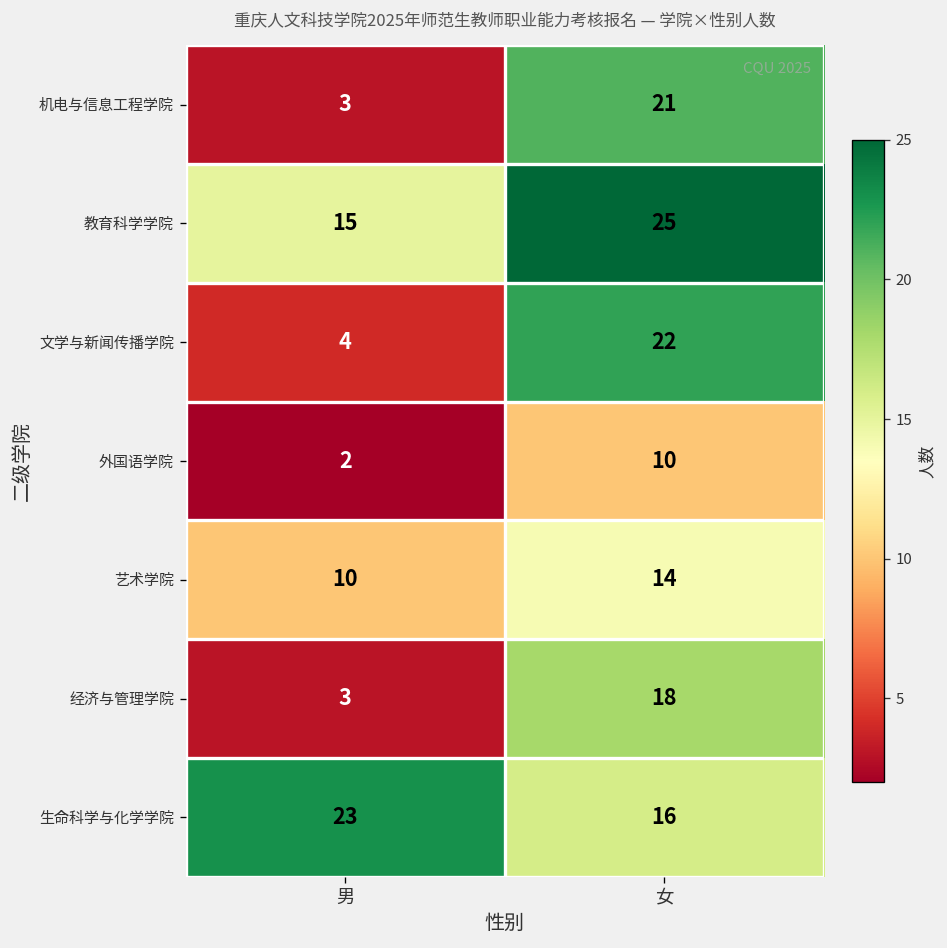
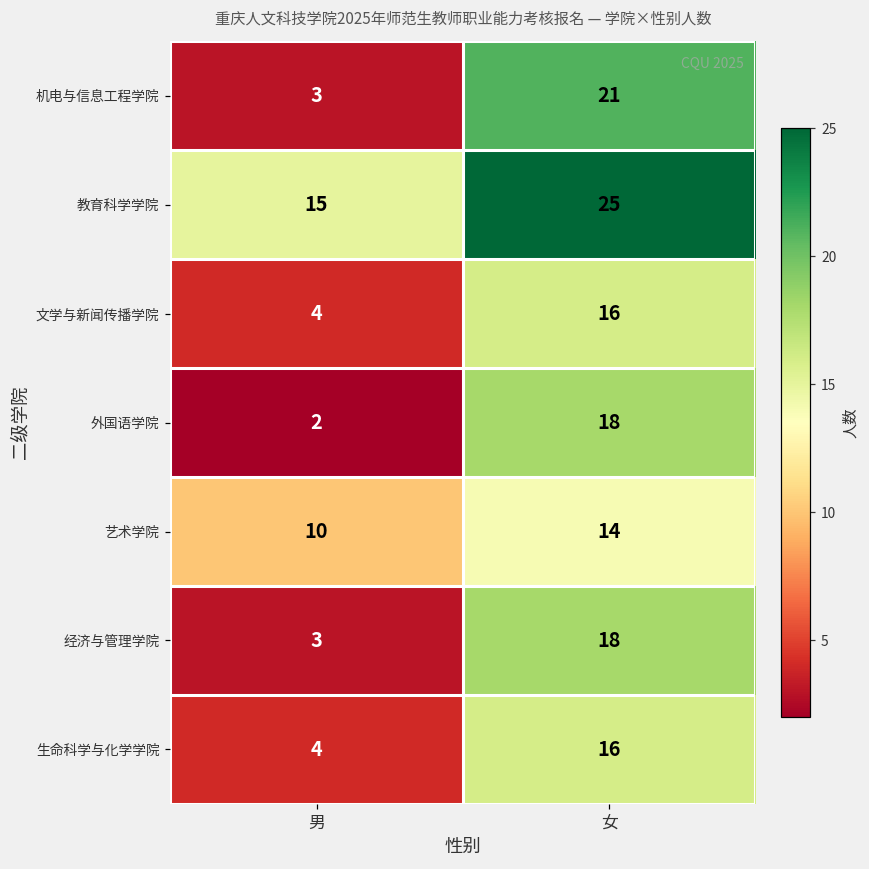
文学与新闻传播学院, 女: 22 -> 16
外国语学院, 女: 10 -> 18
生命科学与化学学院, 男: 23 -> 4
